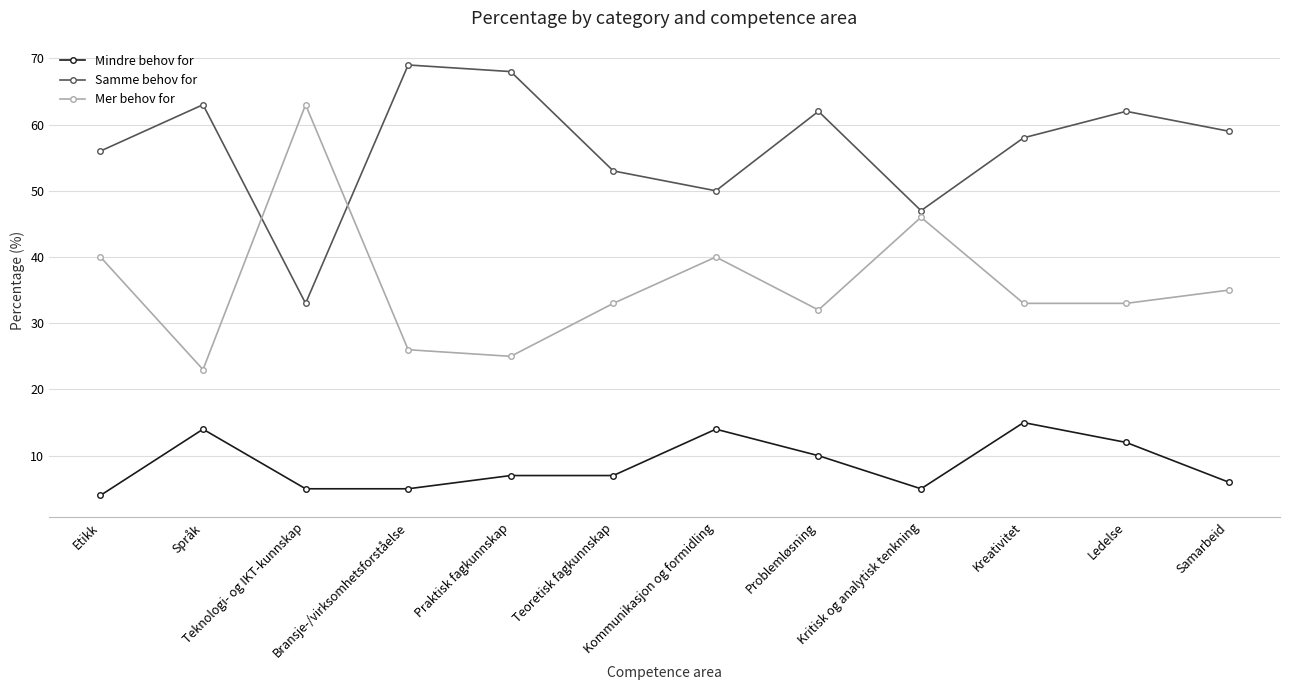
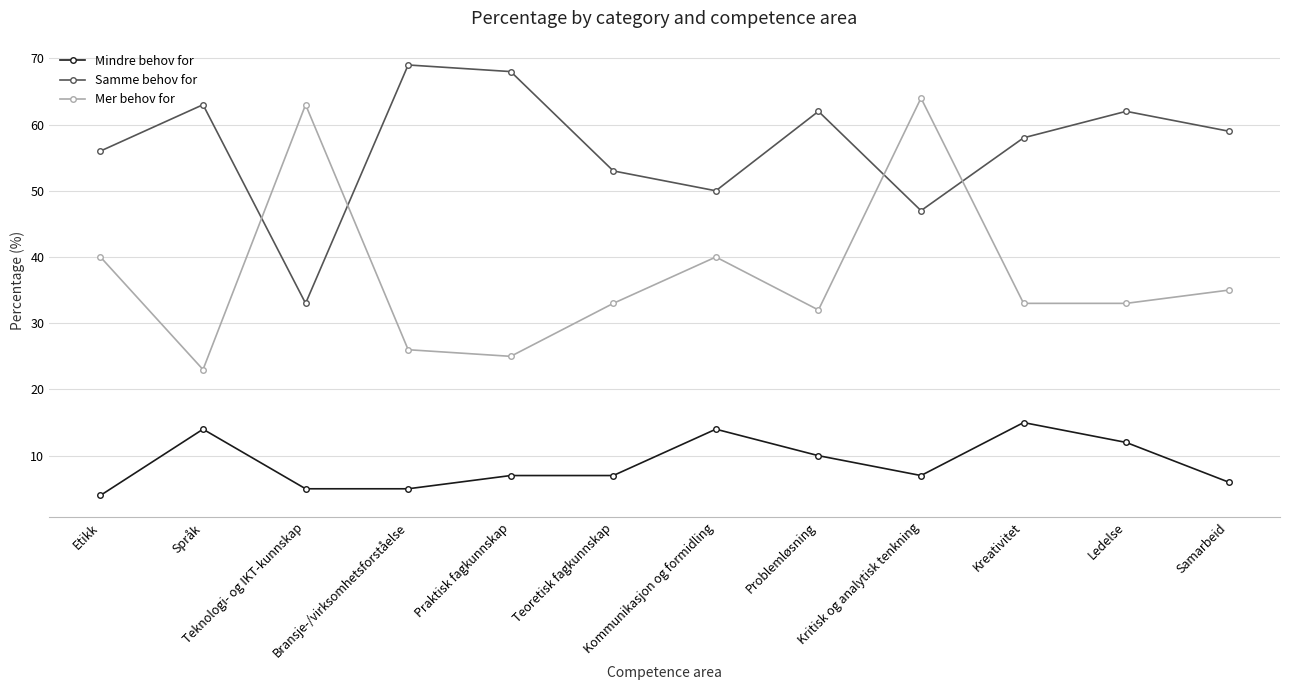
Mindre behov for, Kritisk og analytisk tenkning: 5 -> 7
Mer behov for, Kritisk og analytisk tenkning: 46 -> 64
